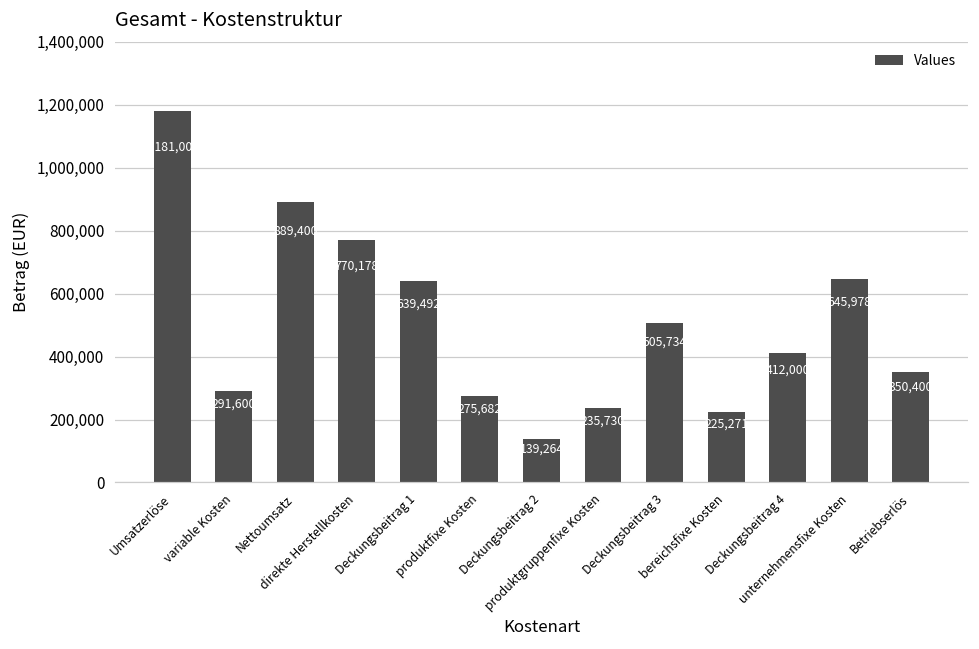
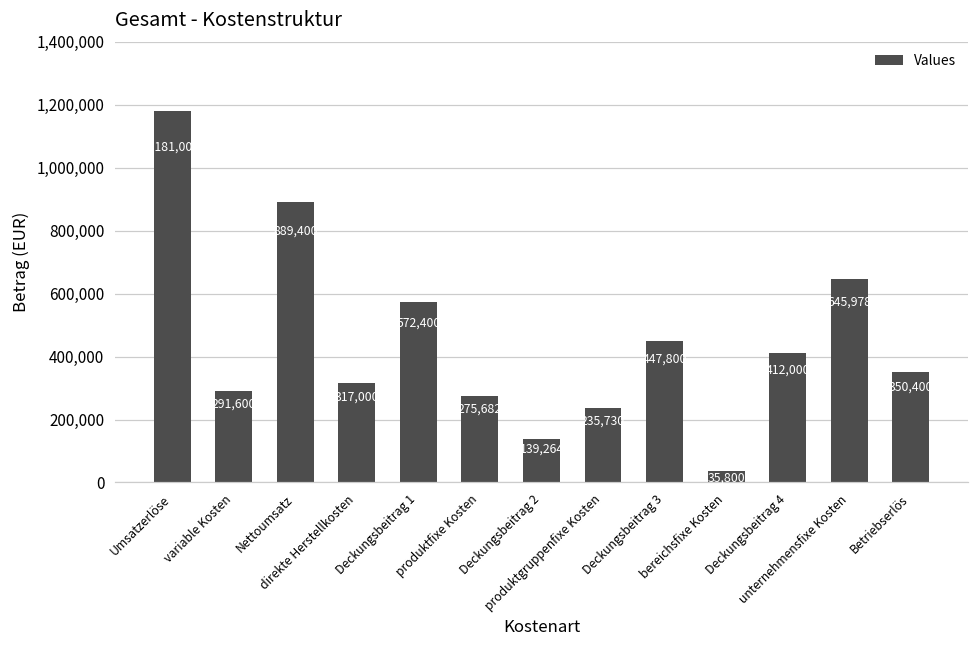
direkte Herstellkosten: 770,178 -> 317,000
Deckungsbeitrag 1: 639,492 -> 572,400
Deckungsbeitrag 3: 505,734 -> 447,800
bereichsfixe Kosten: 225,271 -> 35,800
